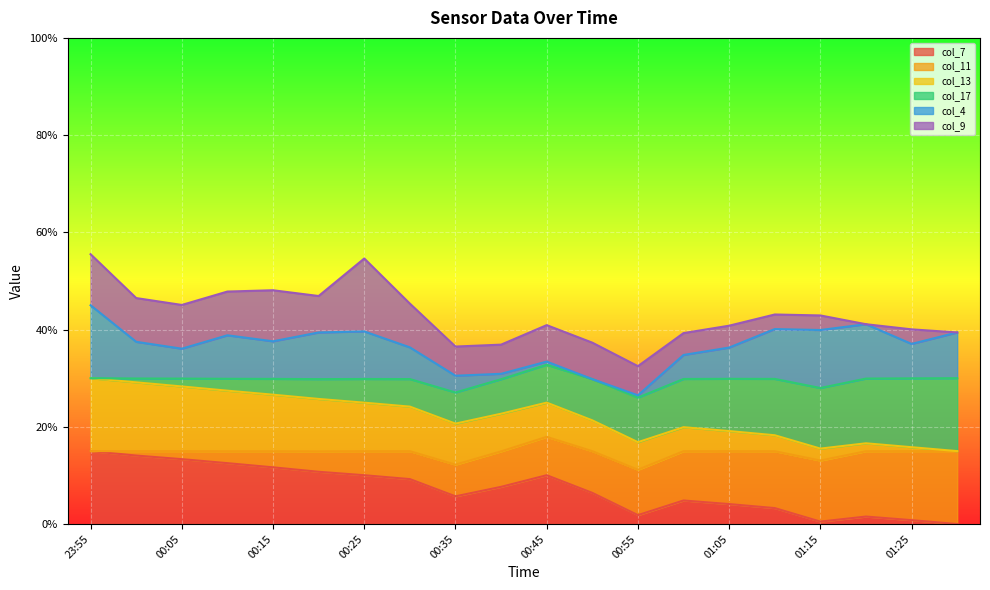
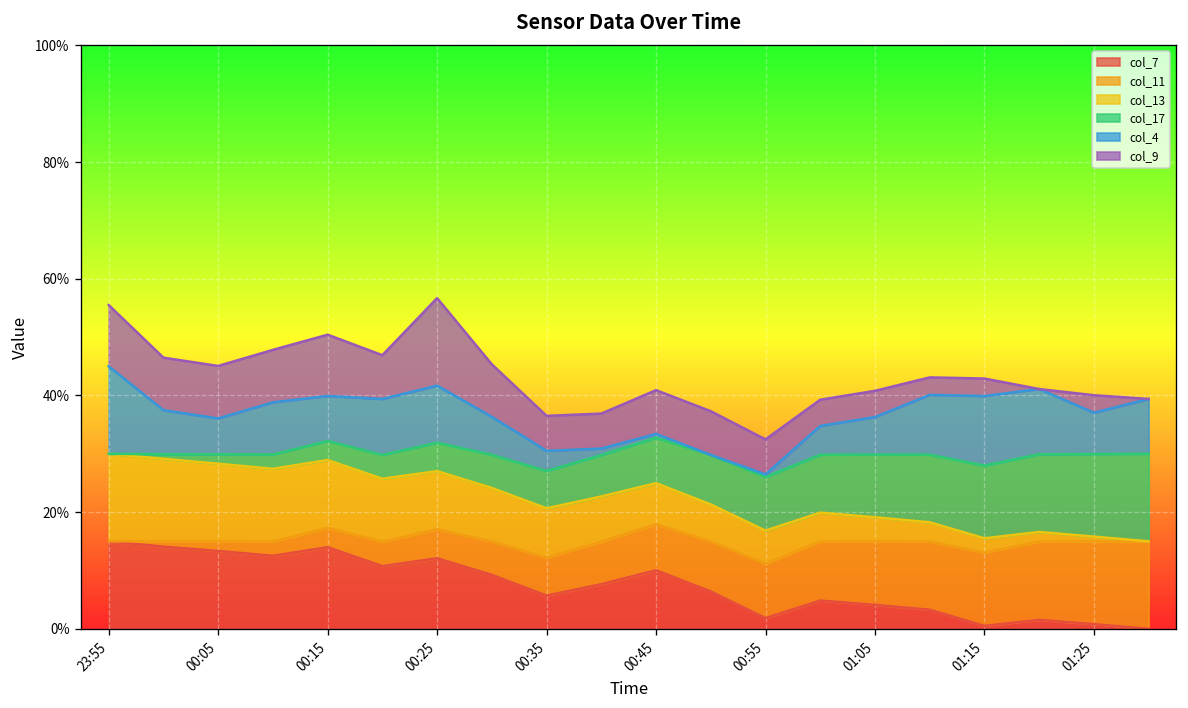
col_7, 00:15: 12% -> 14%
col_7, 00:25: 10% -> 12%
